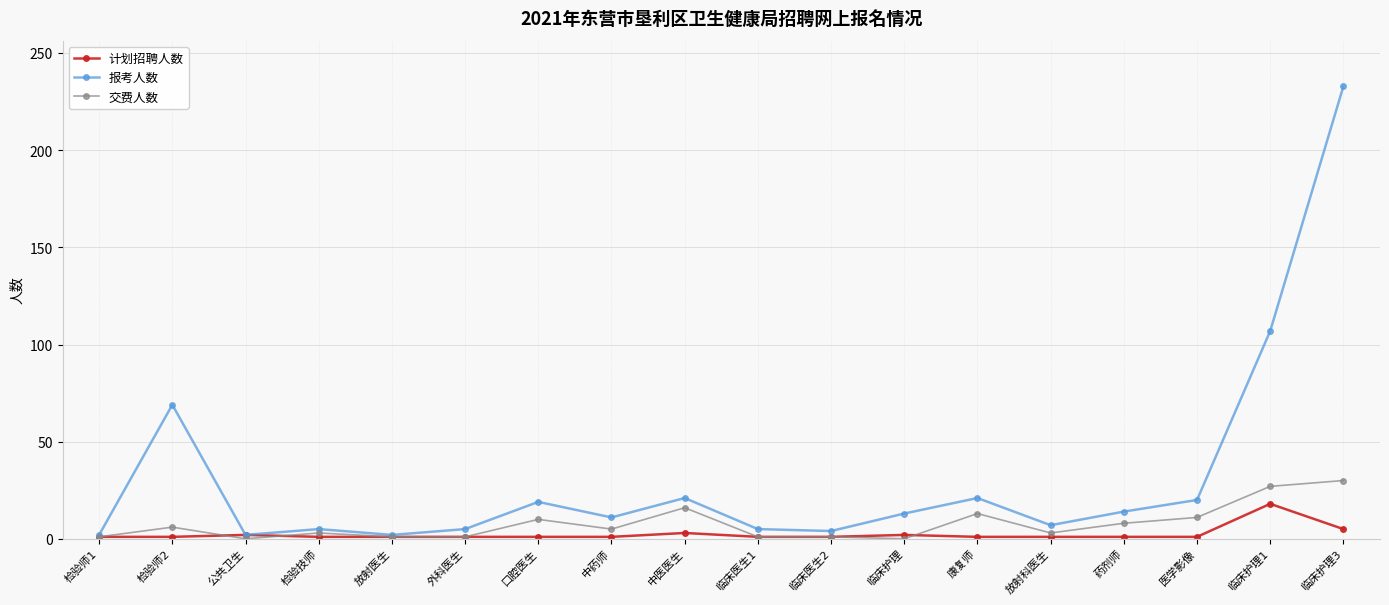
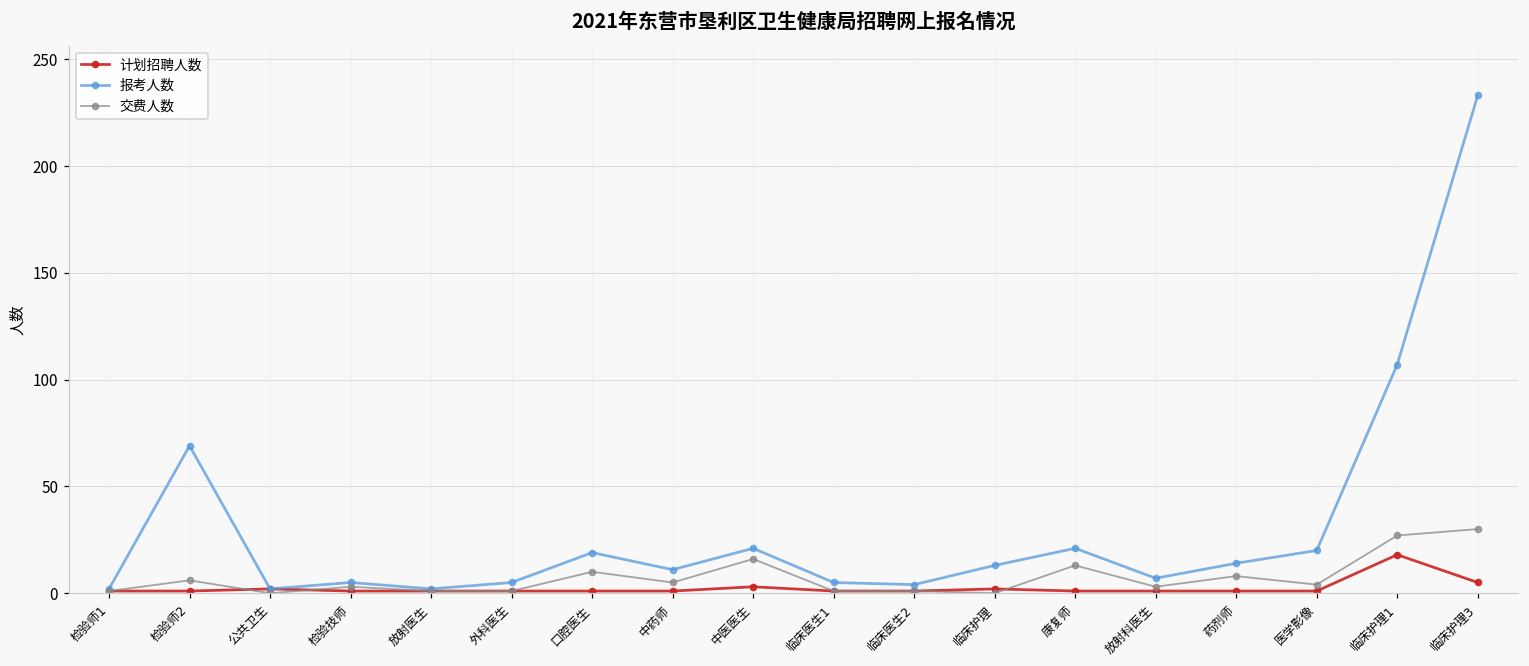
交费人数, 医学影像: 11 -> 4
